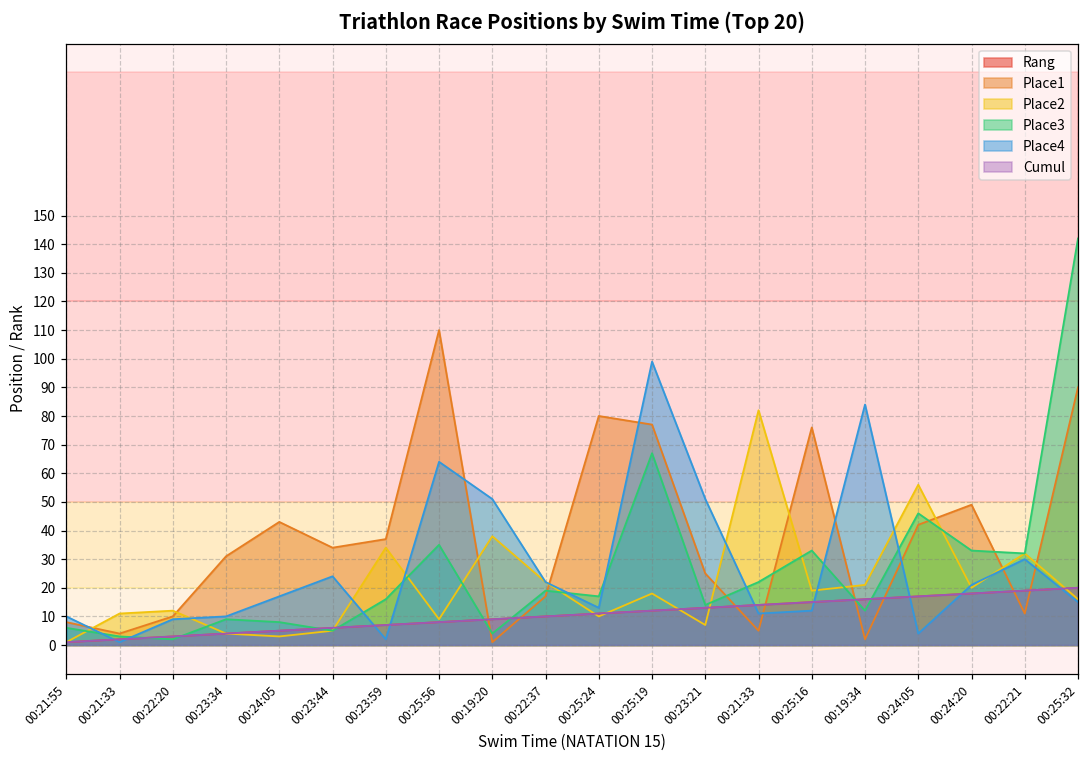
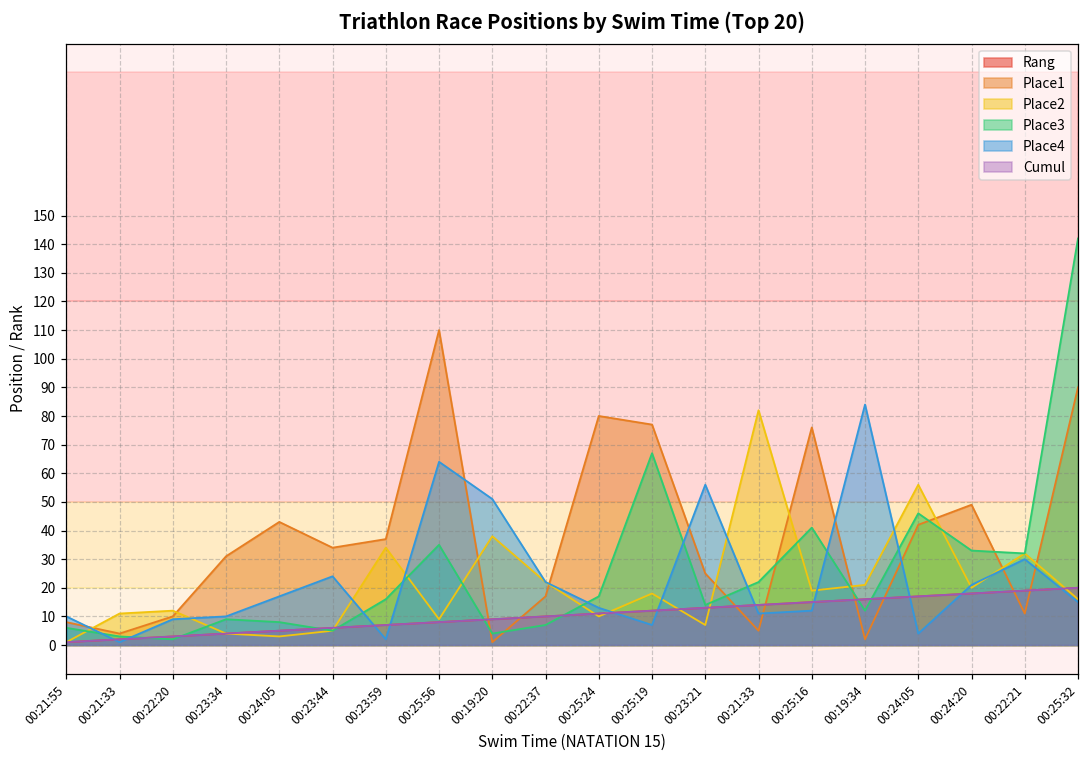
Place3, 00:22:37: 19 -> 7
Place4, 00:25:19: 99 -> 7
Place4, 00:23:21: 51 -> 56
Place3, 00:25:16: 33 -> 41
